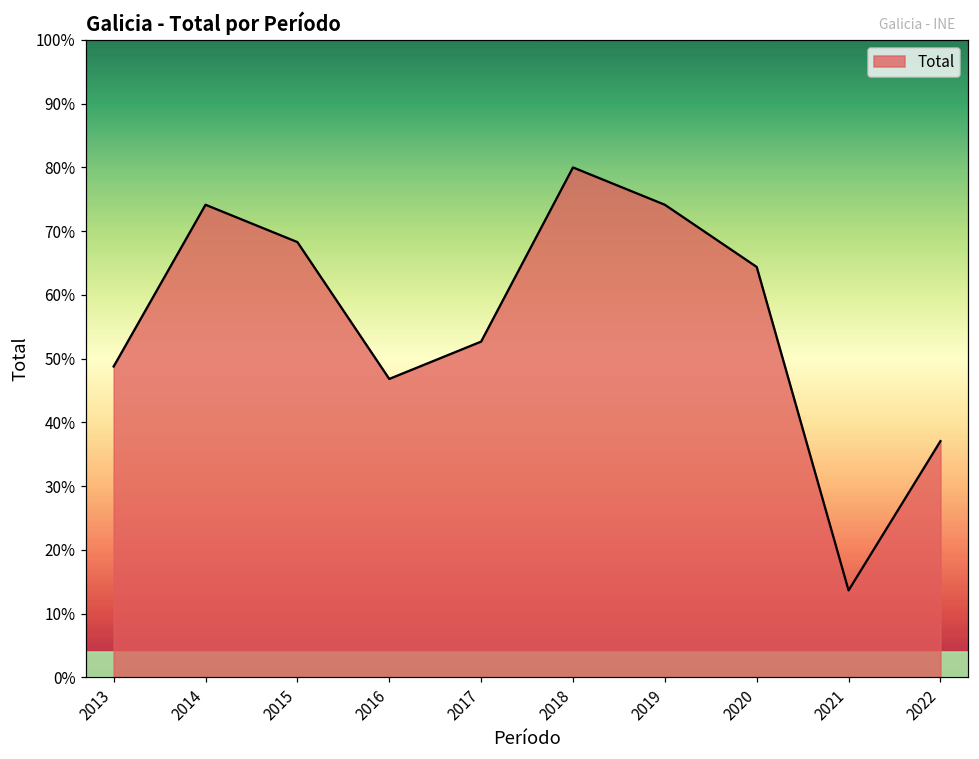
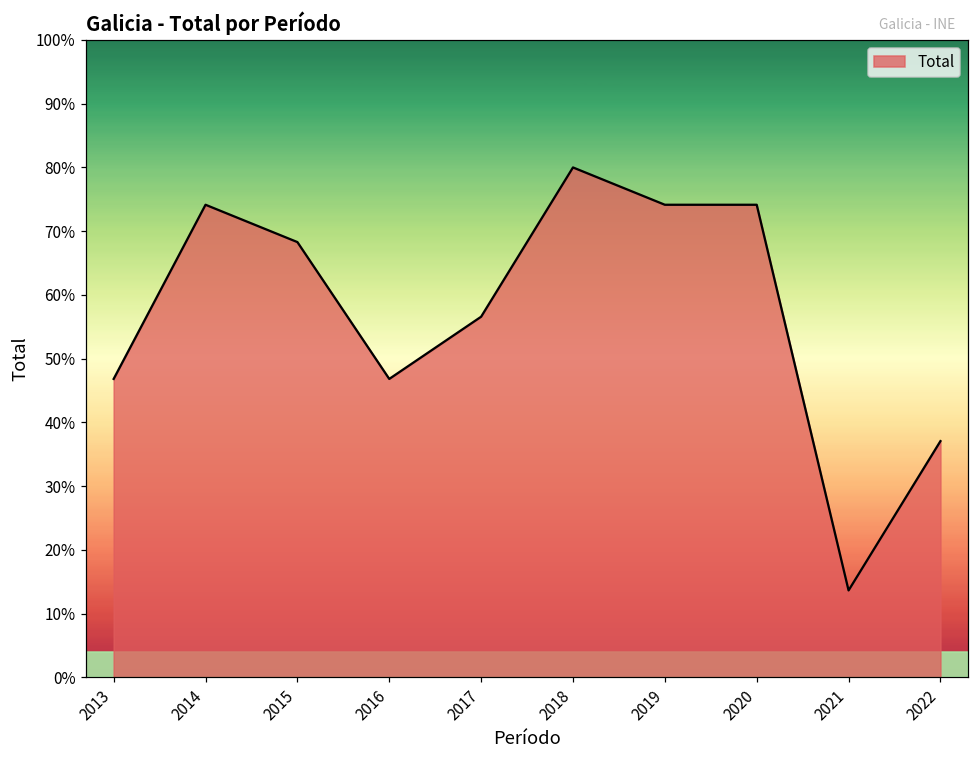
2013: 49% -> 47%
2017: 53% -> 57%
2020: 64% -> 74%
